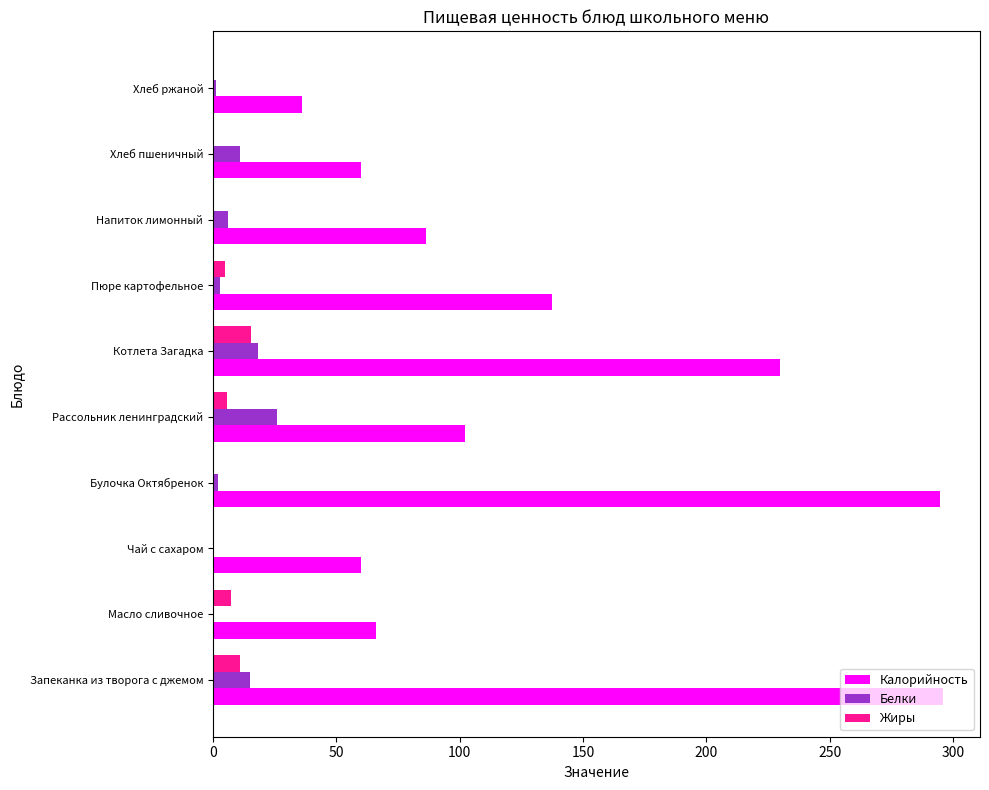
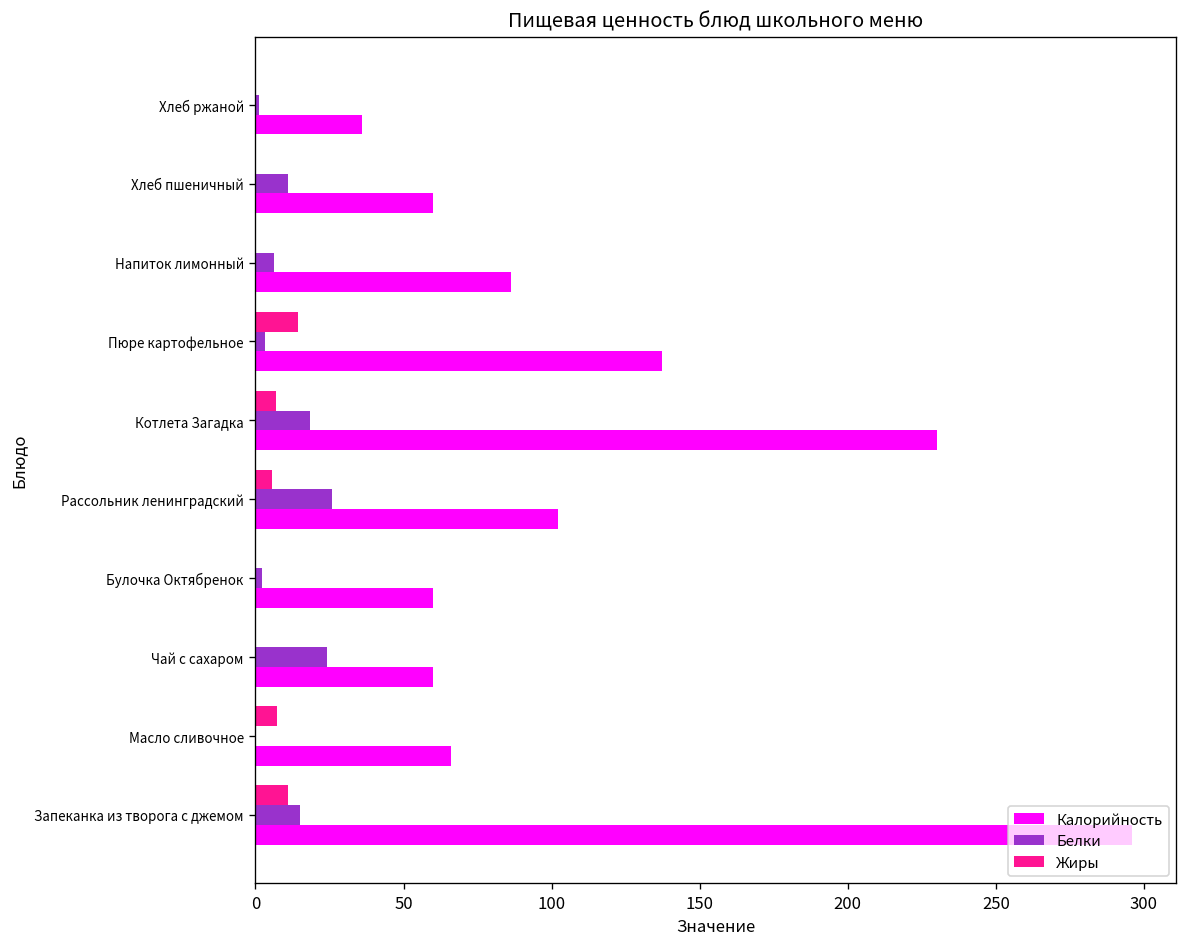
Жиры, Пюре картофельное: 5 -> 14
Жиры, Котлета Загадка: 15 -> 7
Калорийность, Булочка Октябренок: 295 -> 60
Белки, Чай с сахаром: 0 -> 24
